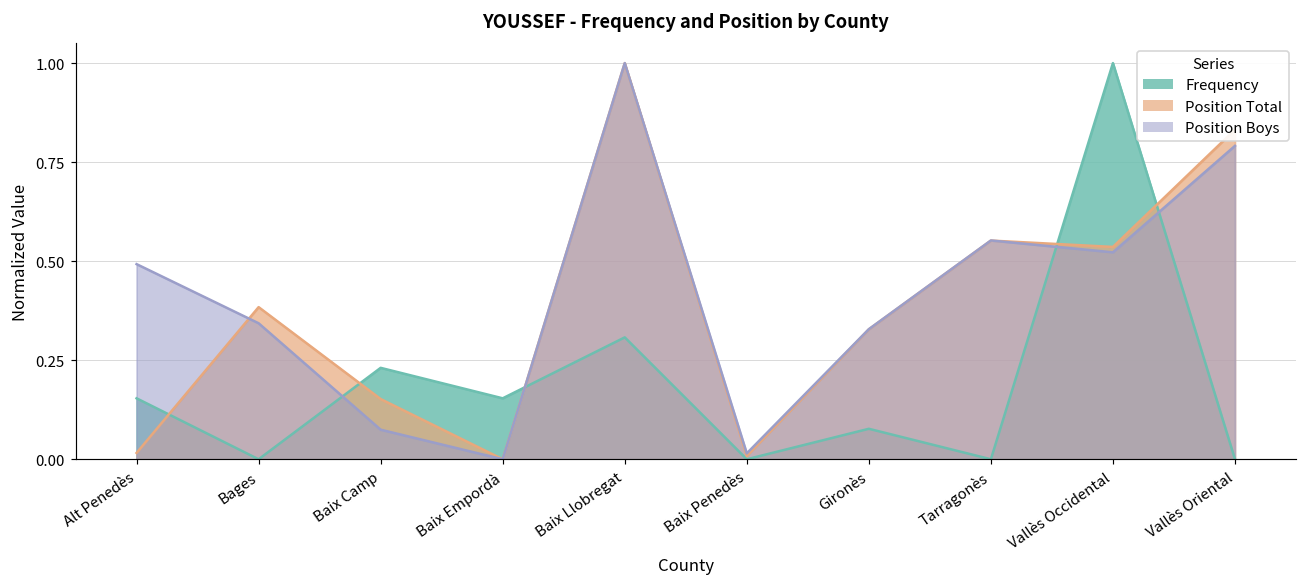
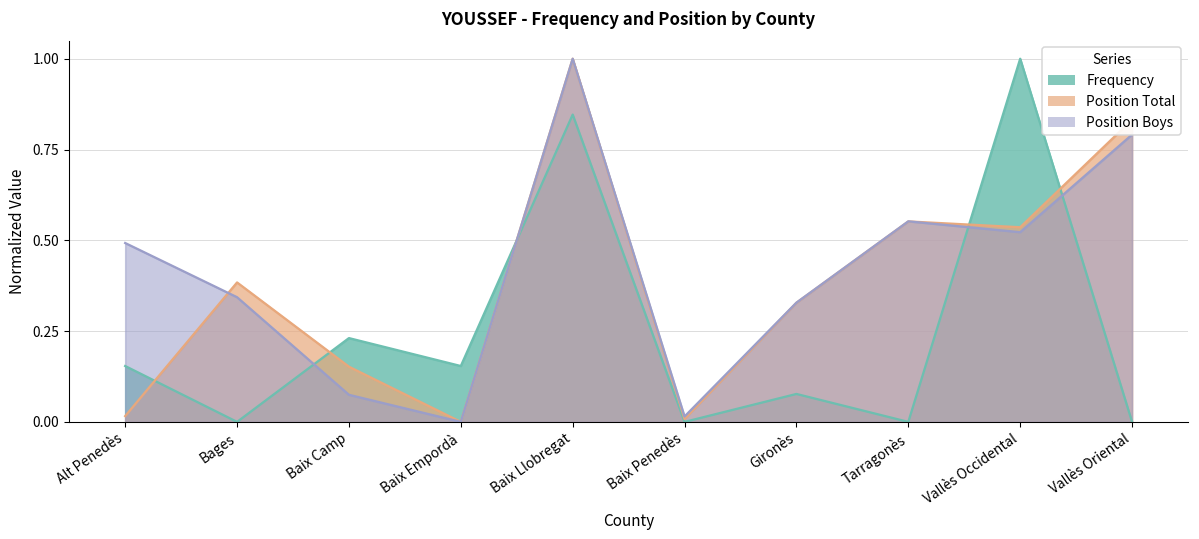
Frequency, Baix Llobregat: 0.31 -> 0.85
